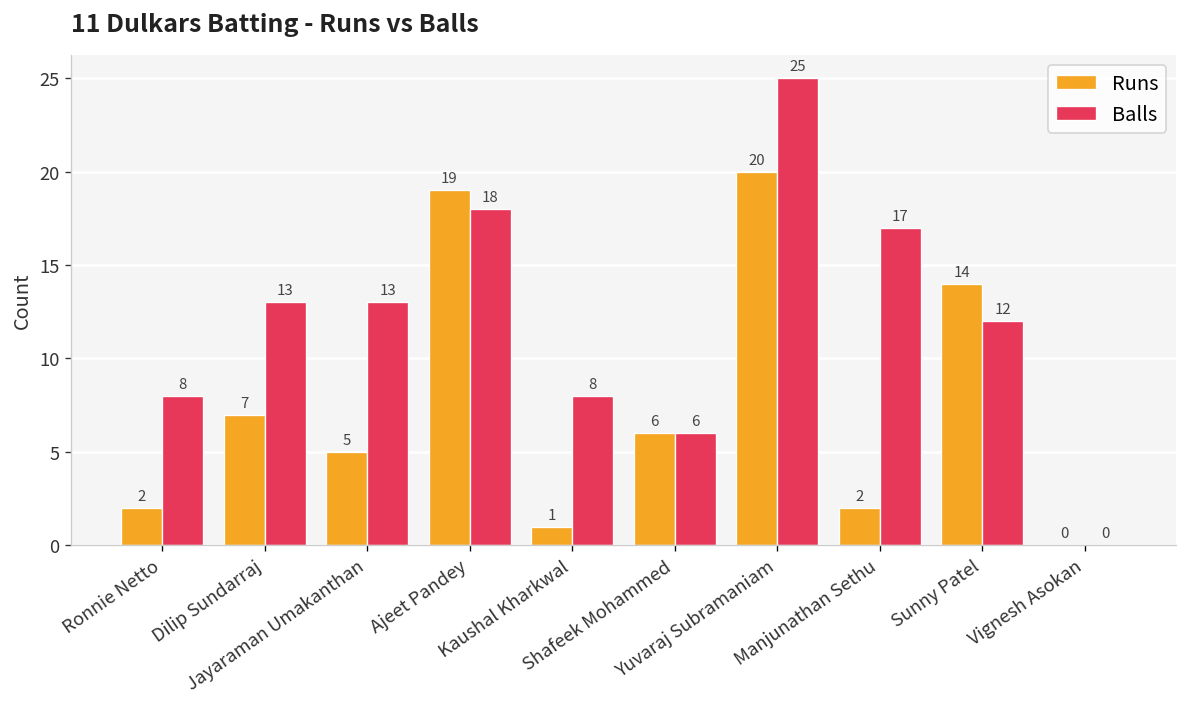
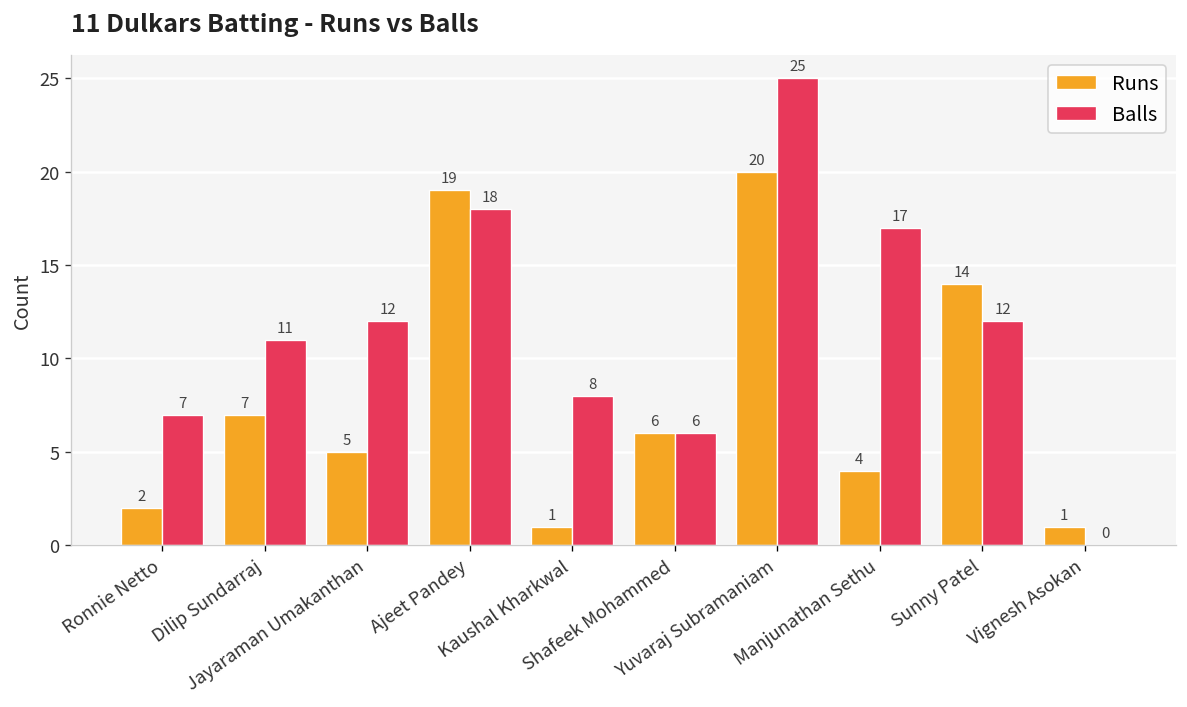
Balls, Ronnie Netto: 8 -> 7
Balls, Dilip Sundarraj: 13 -> 11
Balls, Jayaraman Umakanthan: 13 -> 12
Runs, Manjunathan Sethu: 2 -> 4
Runs, Vignesh Asokan: 0 -> 1
